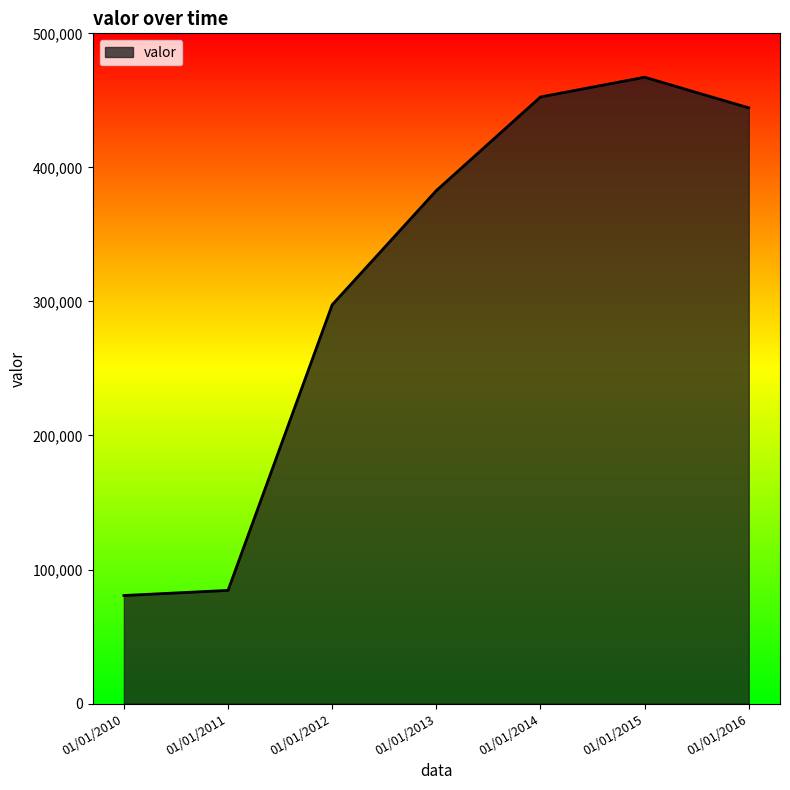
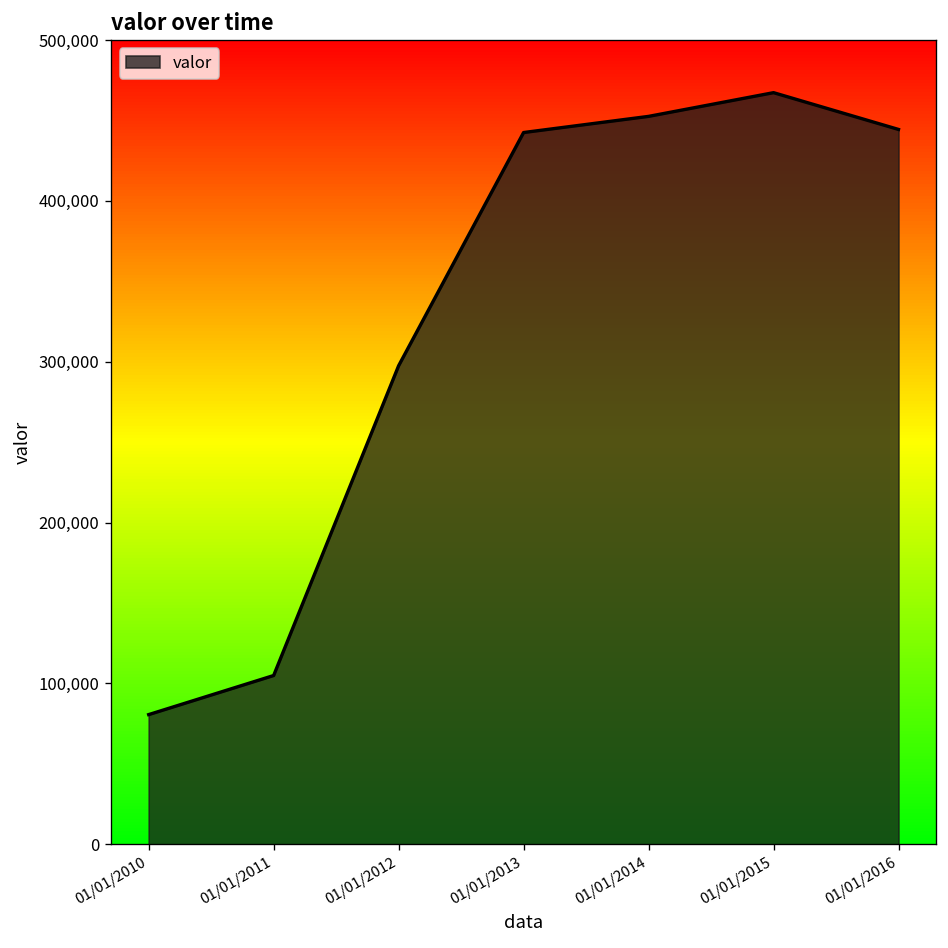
01/01/2011: 84,000 -> 105,000
01/01/2013: 383,000 -> 442,000
